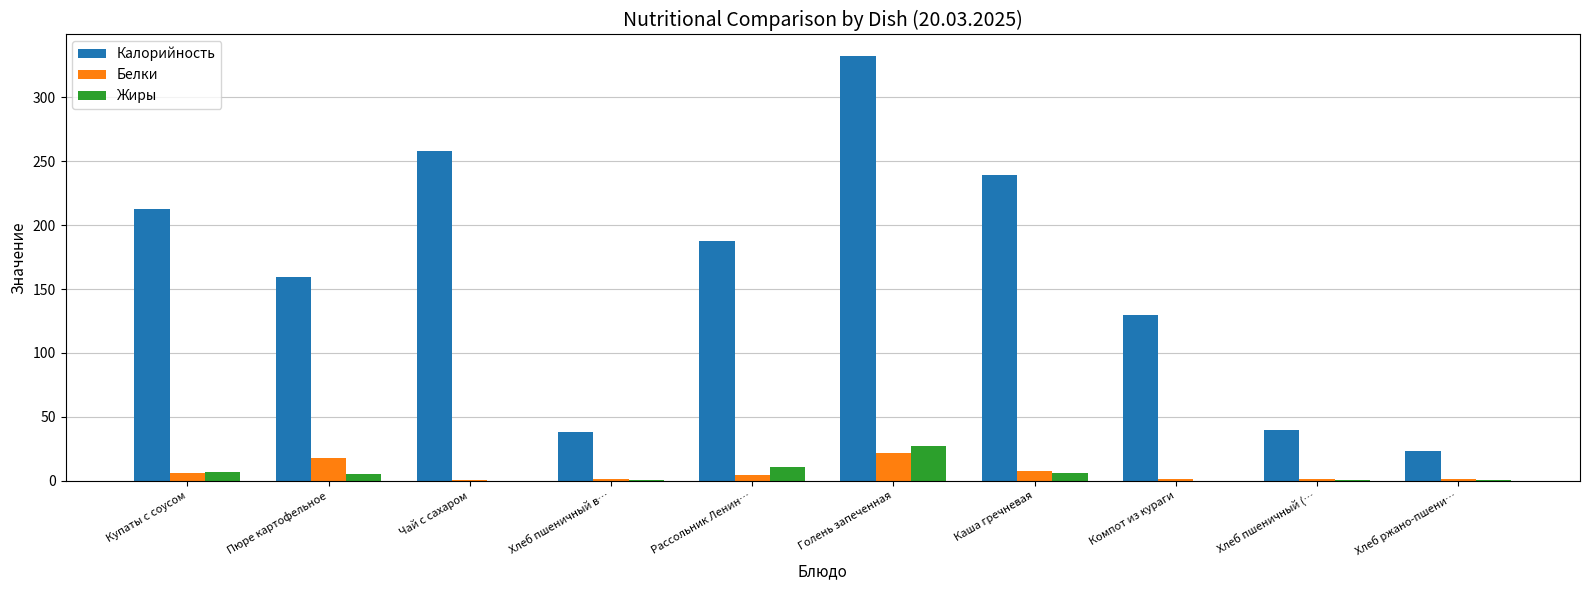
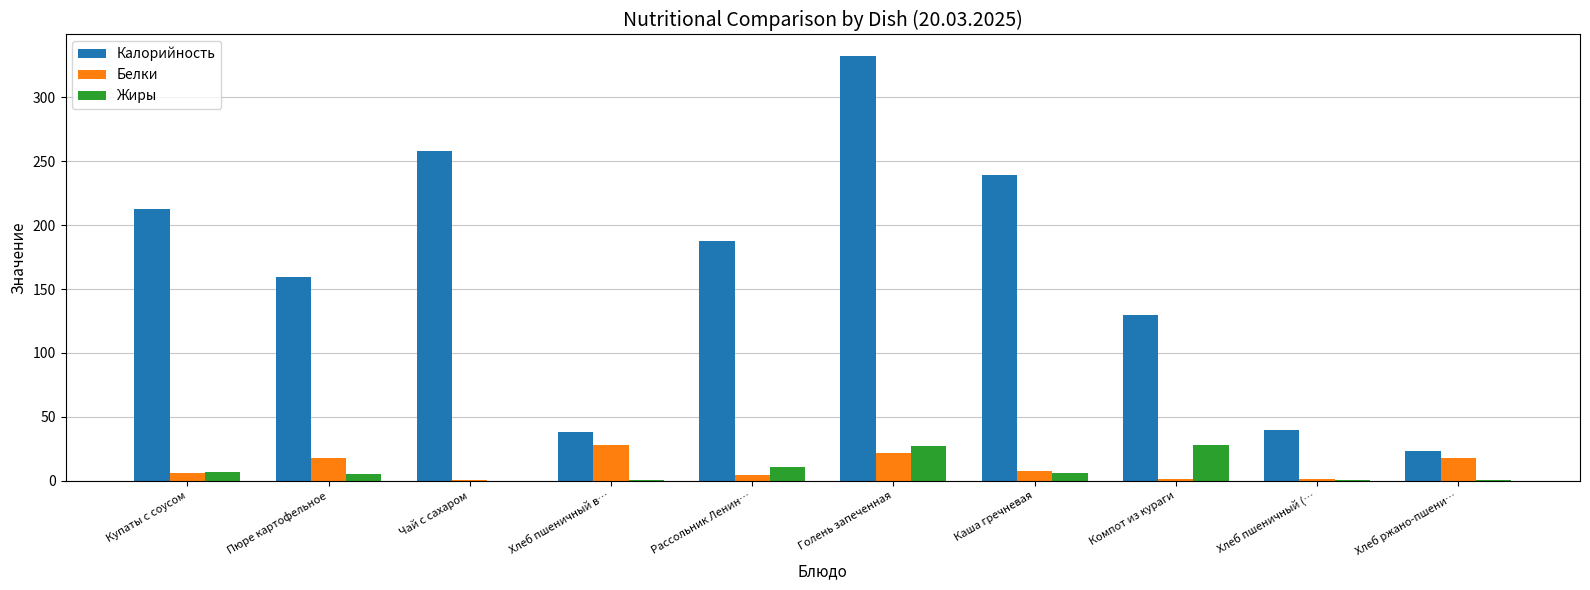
Белки, Хлеб пшеничный в…: 2 -> 28
Жиры, Компот из кураги: 0 -> 28
Белки, Хлеб ржано-пшени…: 1 -> 17
